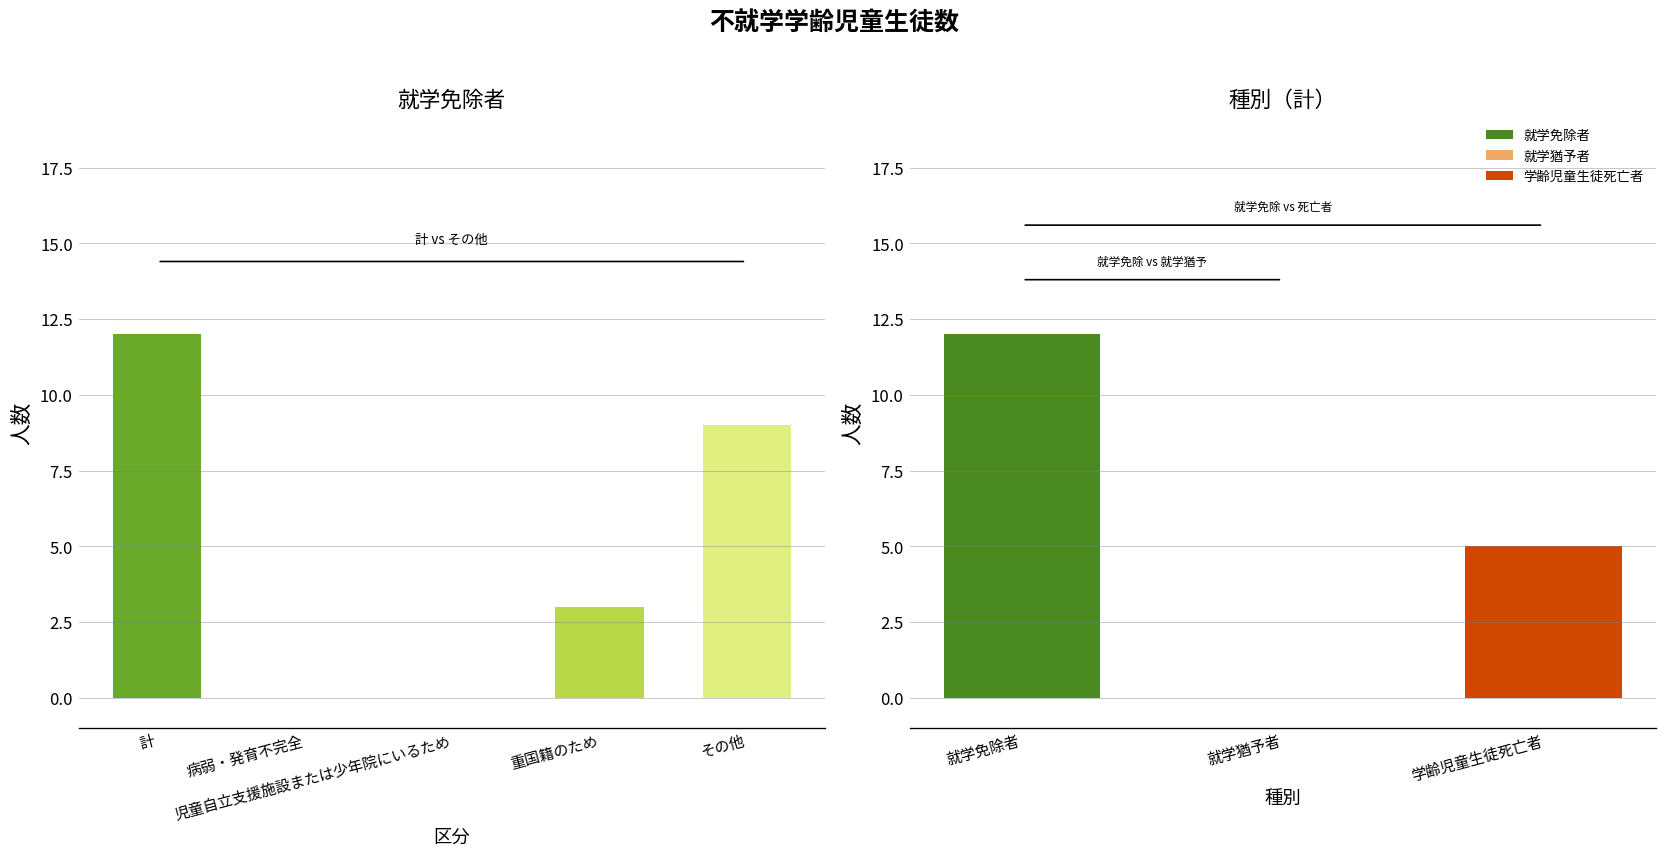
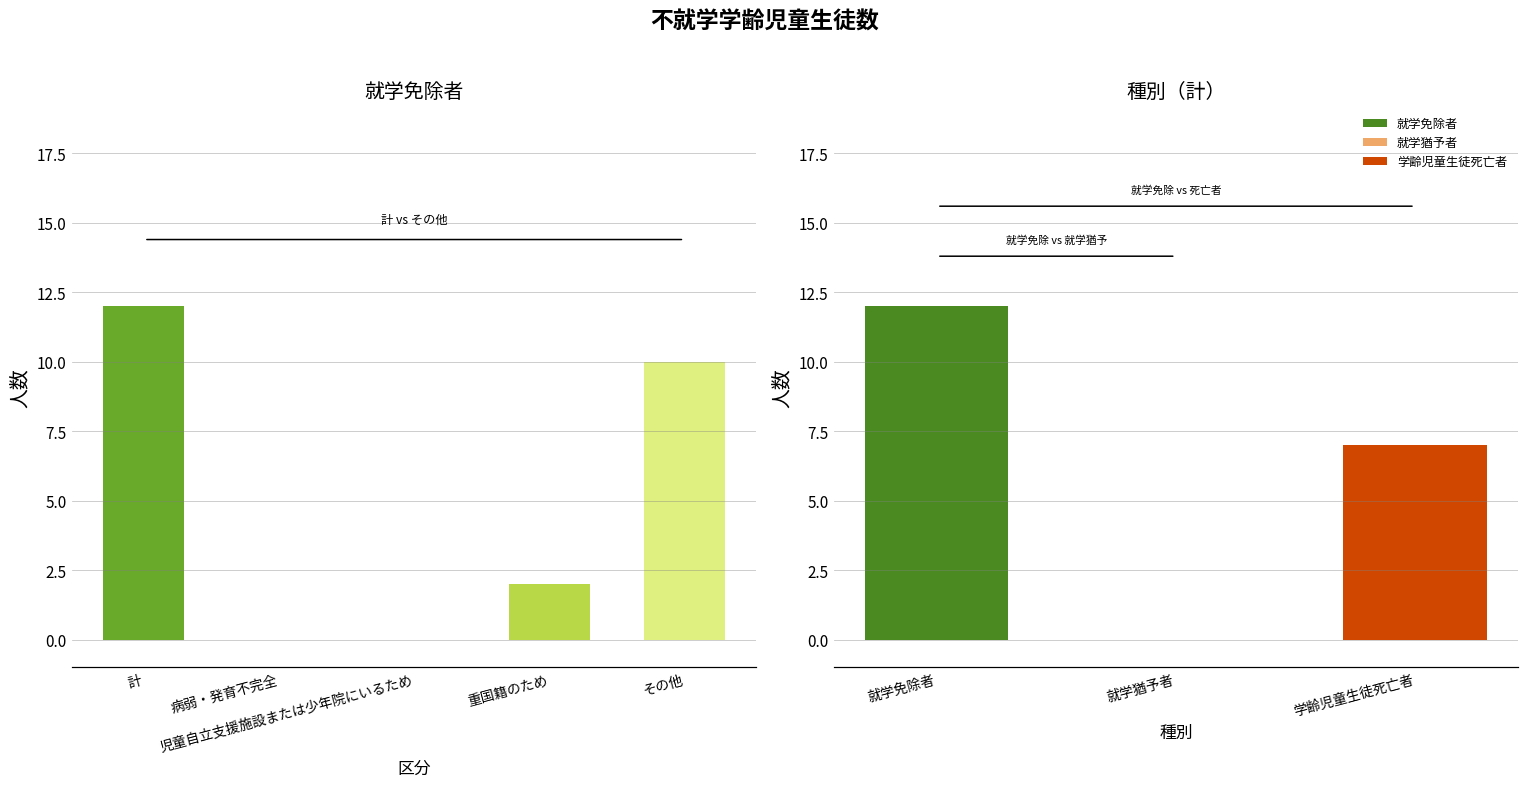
就学免除者, 重国籍のため: 3 -> 2
就学免除者, その他: 9 -> 10
種別（計）, 学齢児童生徒死亡者: 5 -> 7
